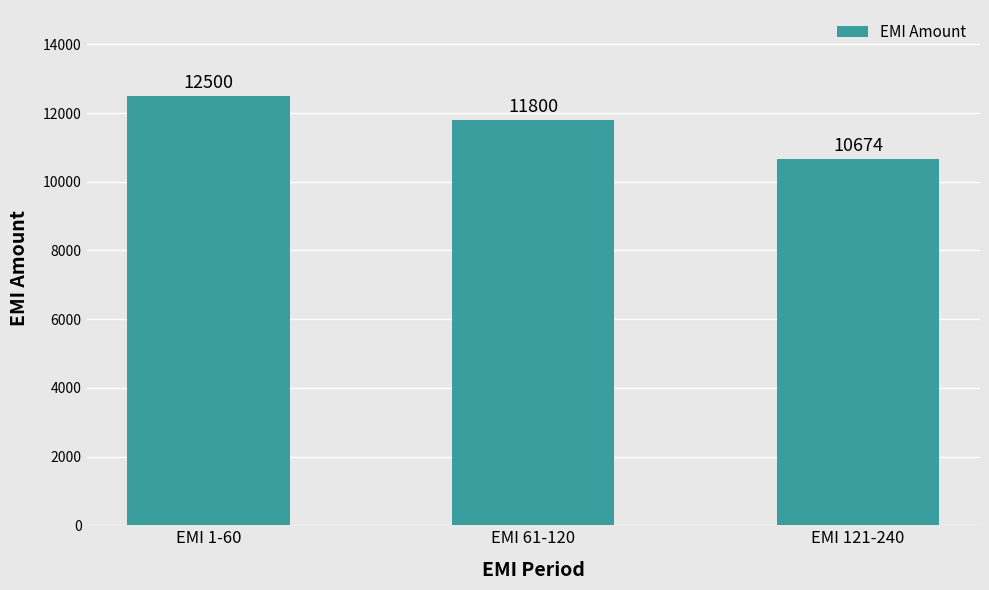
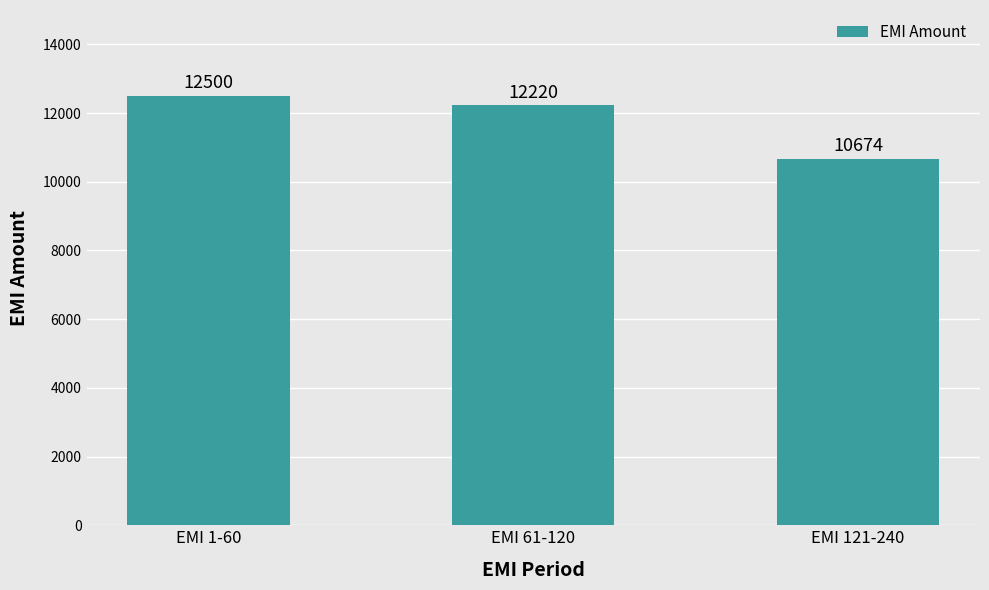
EMI 61-120: 11800 -> 12220
